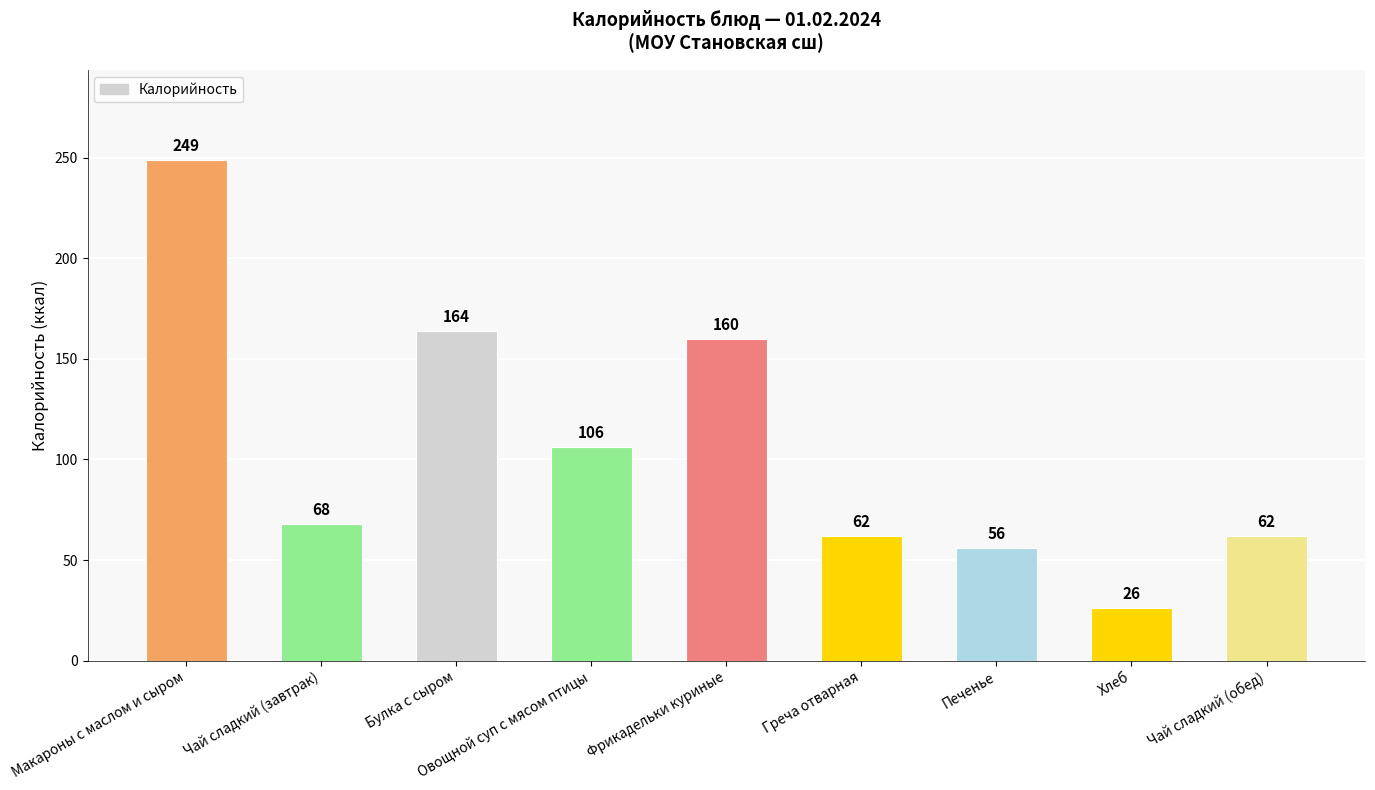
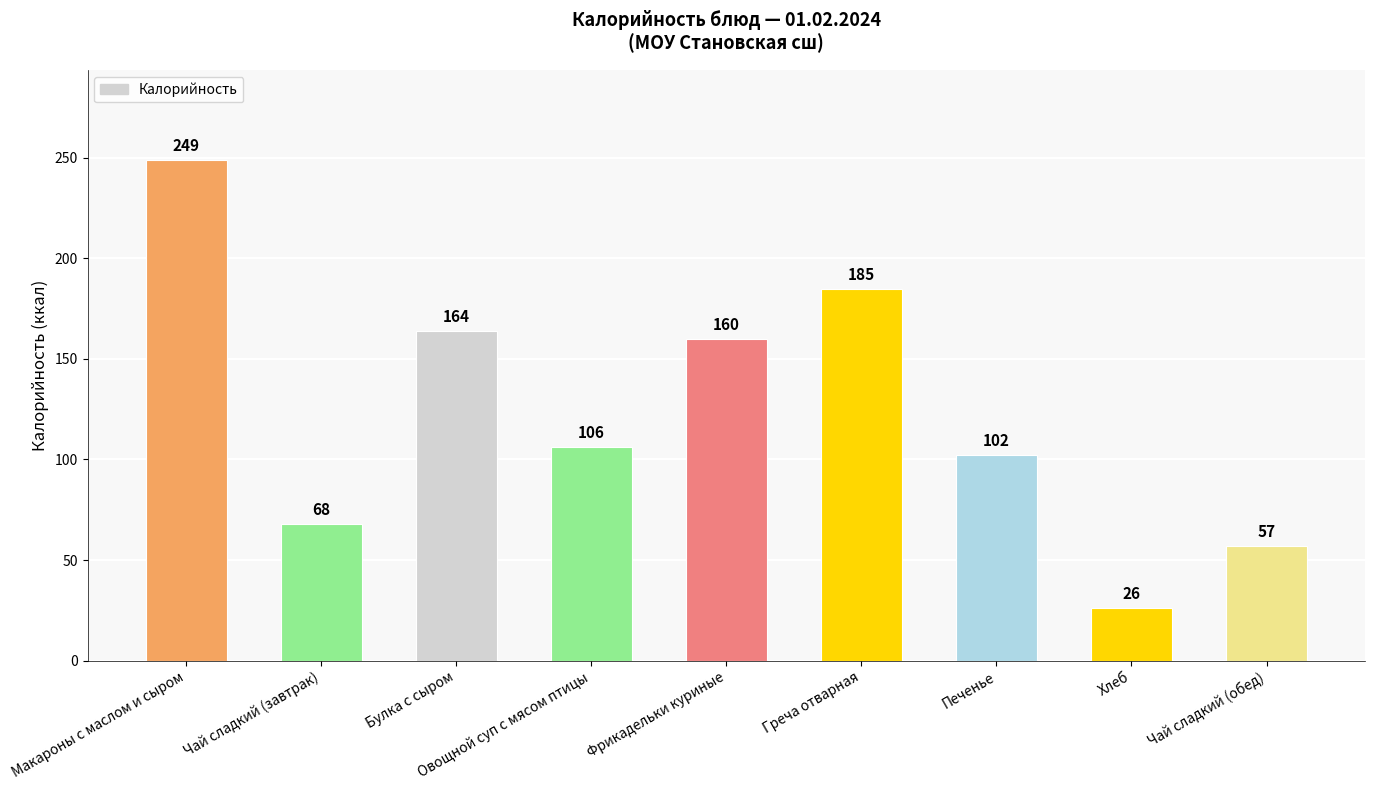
Греча отварная: 62 -> 185
Печенье: 56 -> 102
Чай сладкий (обед): 62 -> 57
